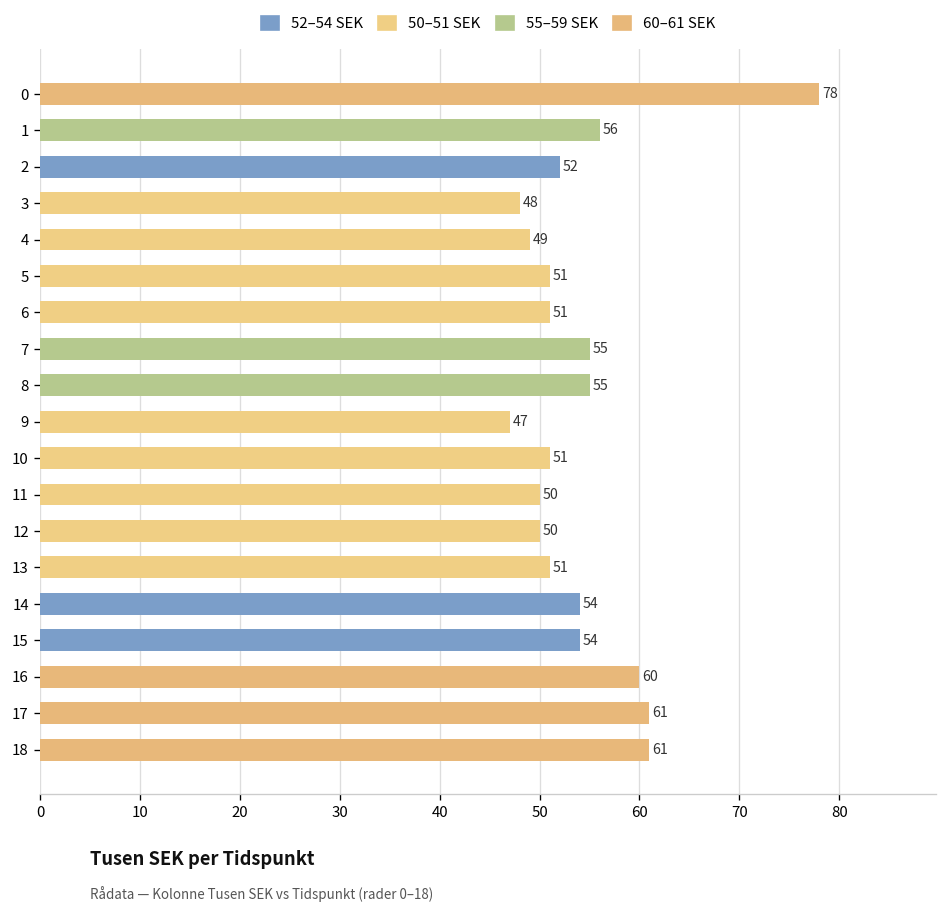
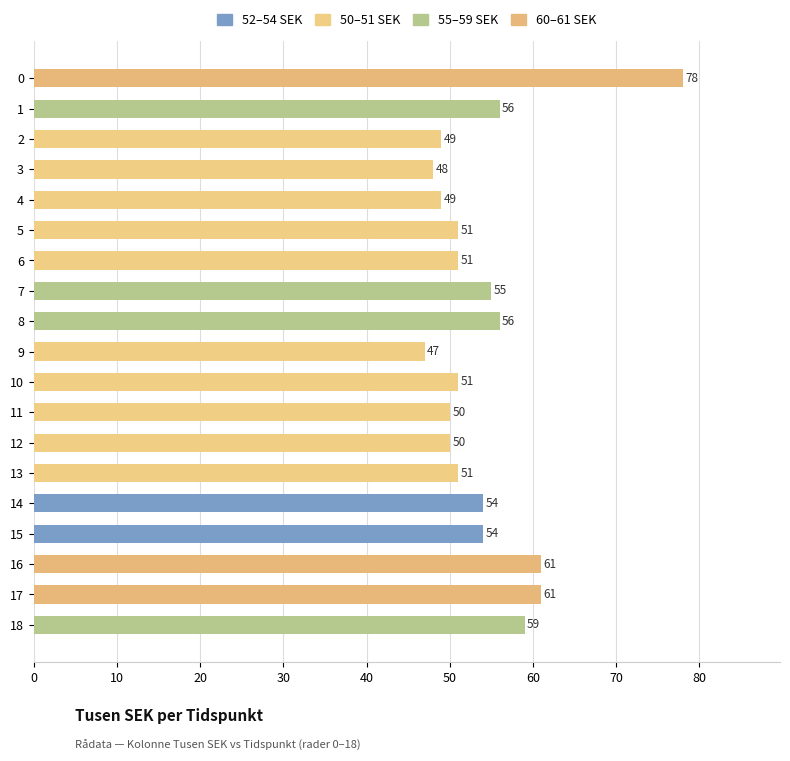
2: 52 -> 49
8: 55 -> 56
16: 60 -> 61
18: 61 -> 59
